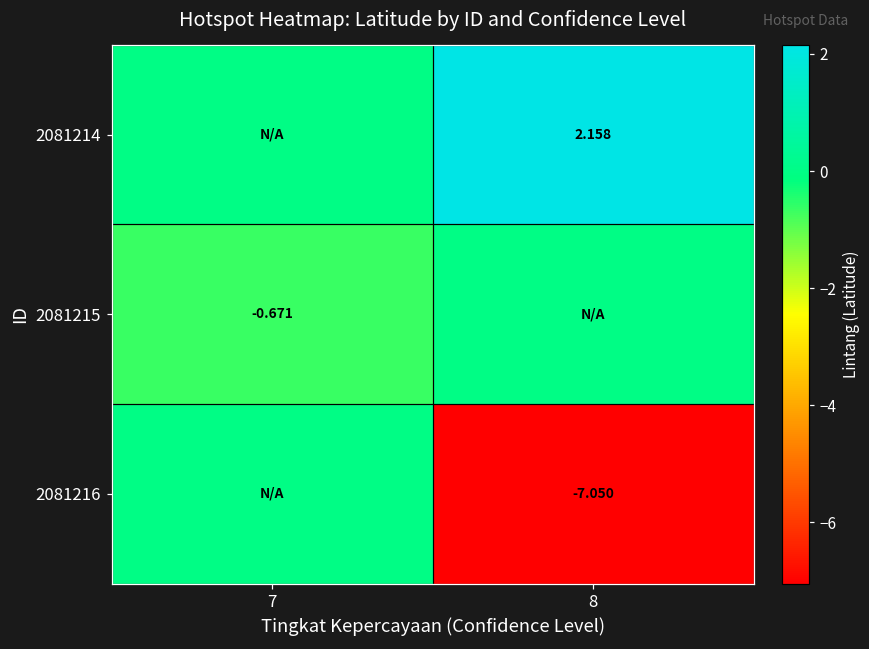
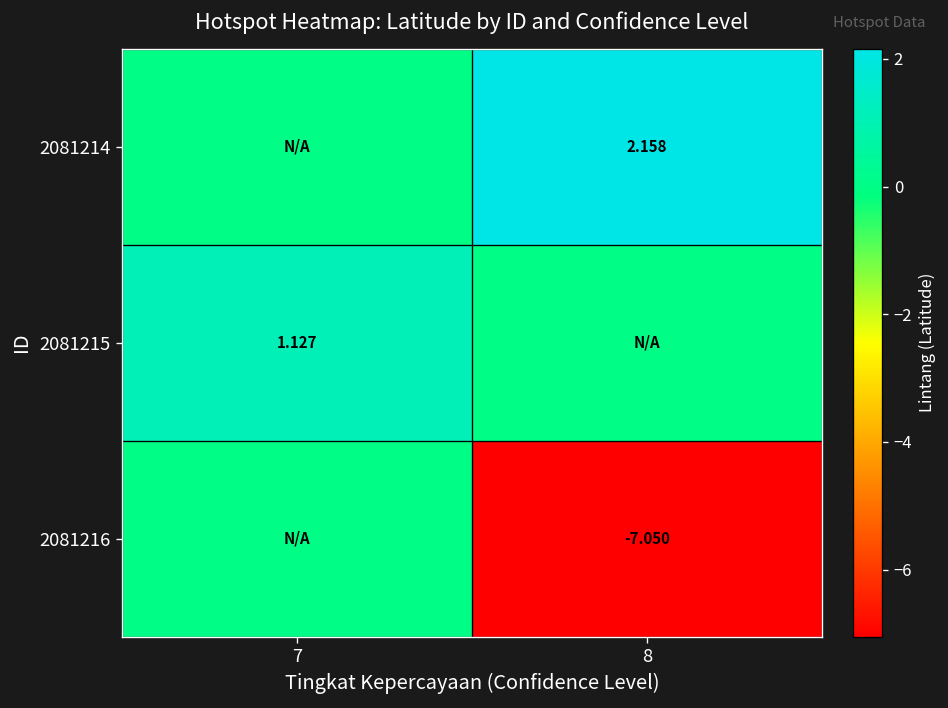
2081215, 7: -0.671 -> 1.127
